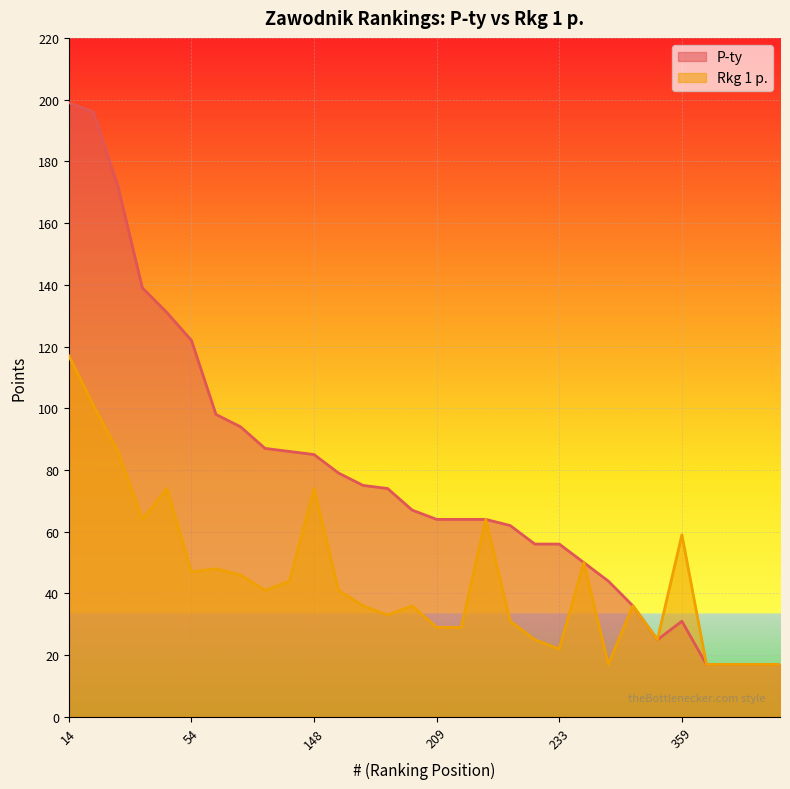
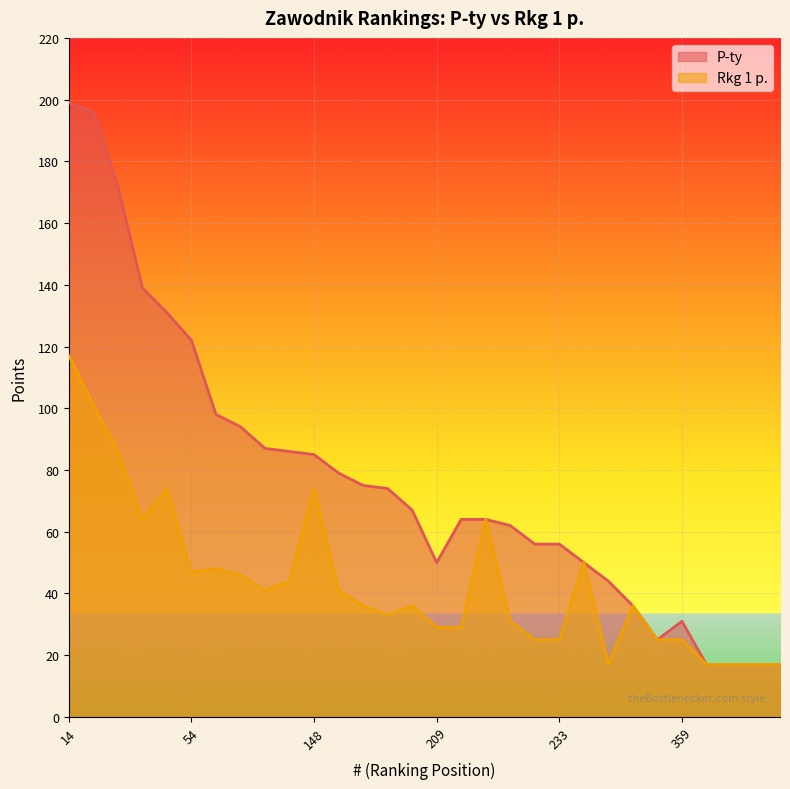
P-ty, 209: 64 -> 50
Rkg 1 p., 233: 22 -> 25
Rkg 1 p., 359: 59 -> 25
